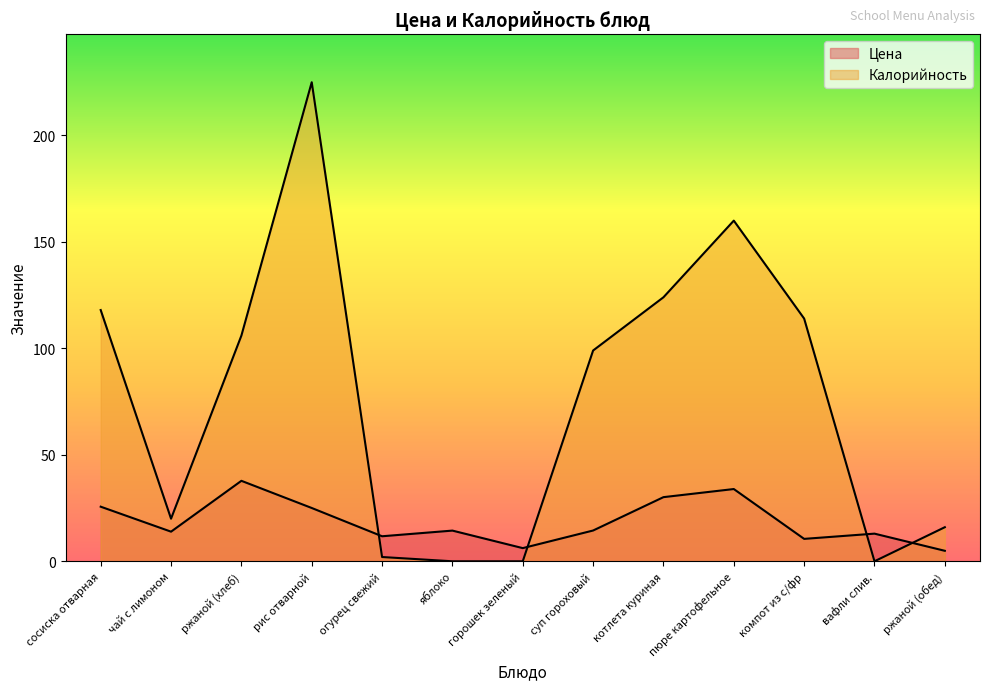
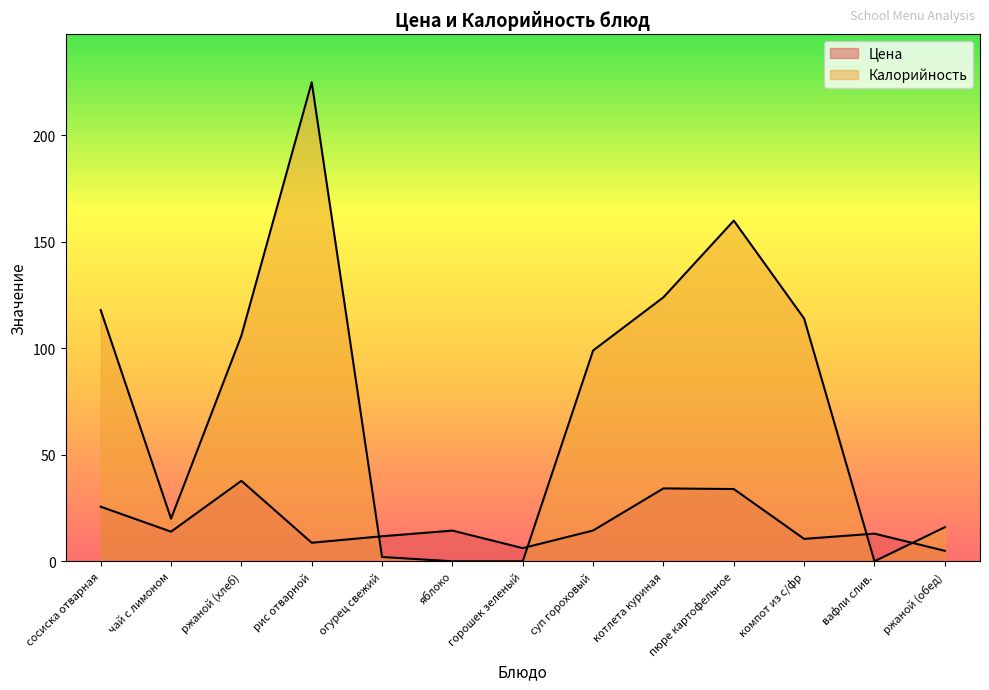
Цена, рис отварной: 25 -> 9
Цена, котлета куриная: 30 -> 34
